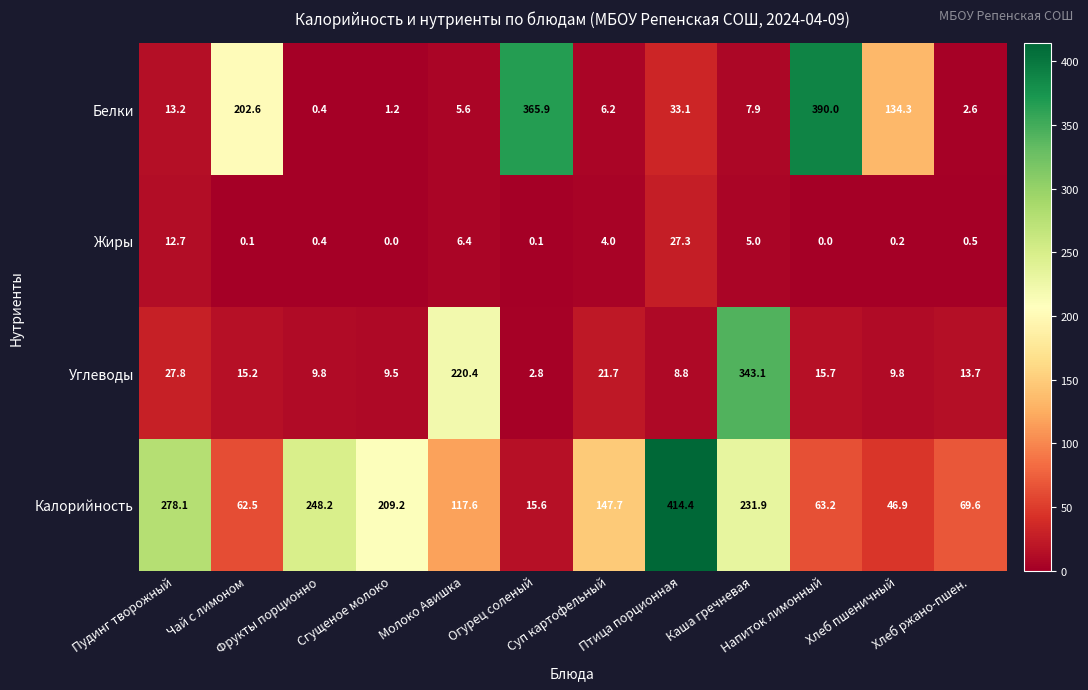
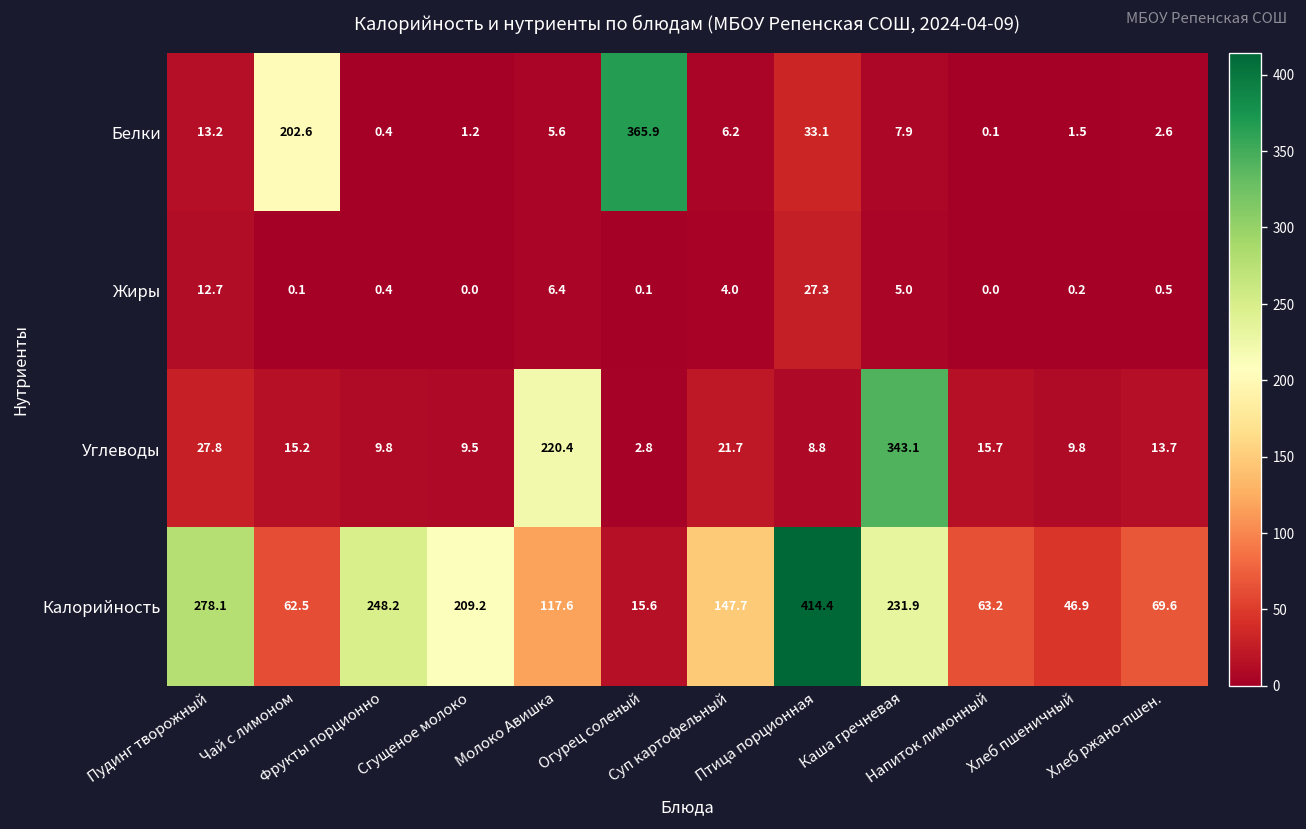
Белки, Напиток лимонный: 390.0 -> 0.1
Белки, Хлеб пшеничный: 134.3 -> 1.5
